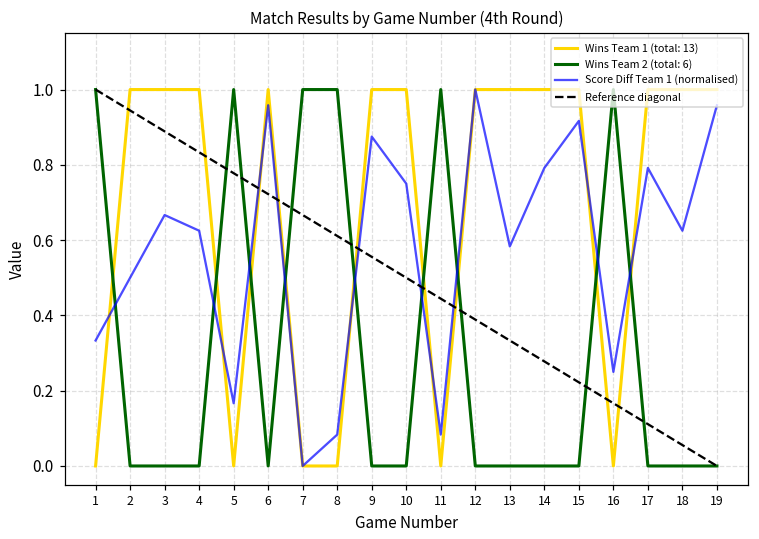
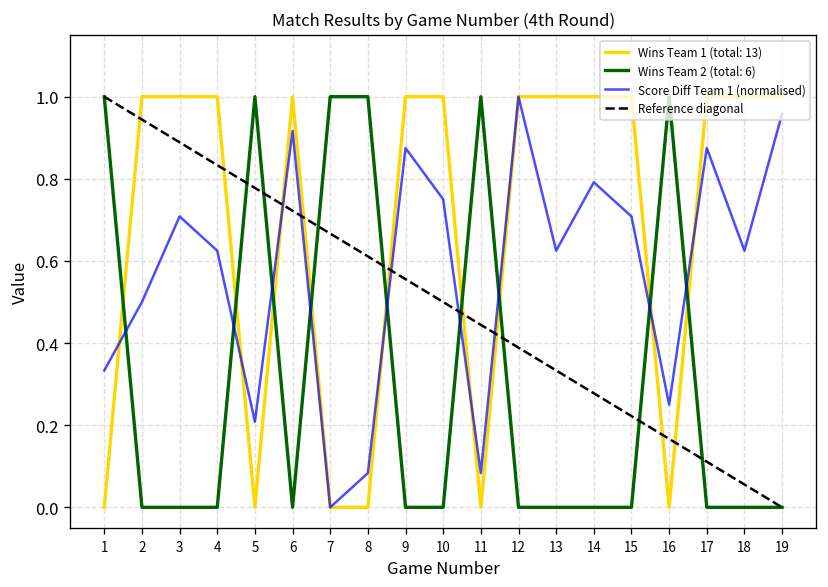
Score Diff Team 1 (normalised), 3: 0.67 -> 0.71
Score Diff Team 1 (normalised), 5: 0.17 -> 0.21
Score Diff Team 1 (normalised), 6: 0.96 -> 0.92
Score Diff Team 1 (normalised), 13: 0.58 -> 0.63
Score Diff Team 1 (normalised), 15: 0.92 -> 0.71
Score Diff Team 1 (normalised), 17: 0.79 -> 0.88
